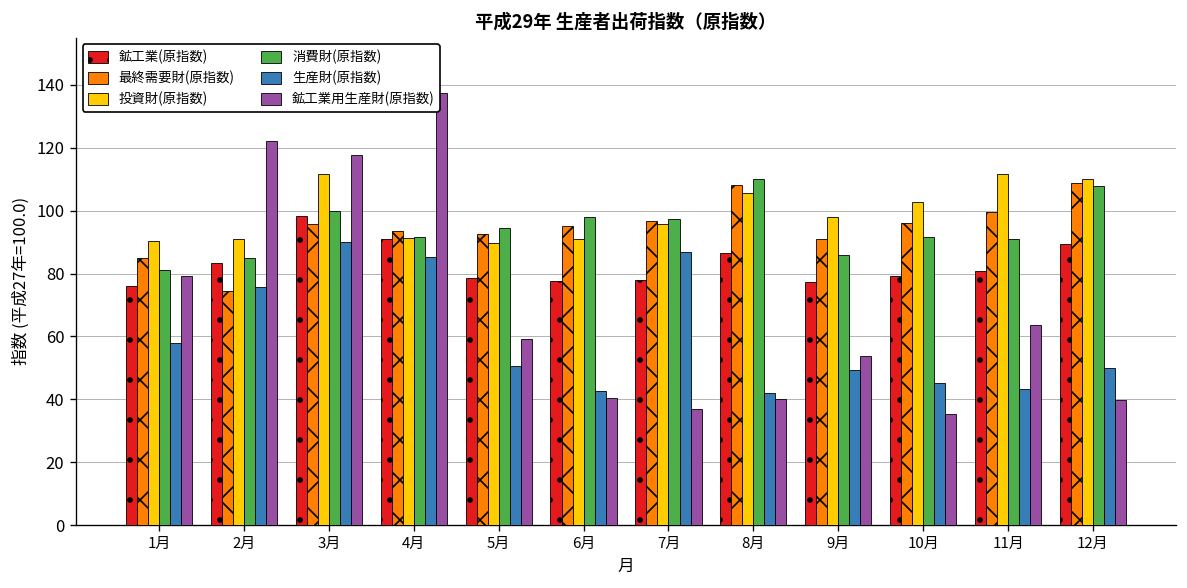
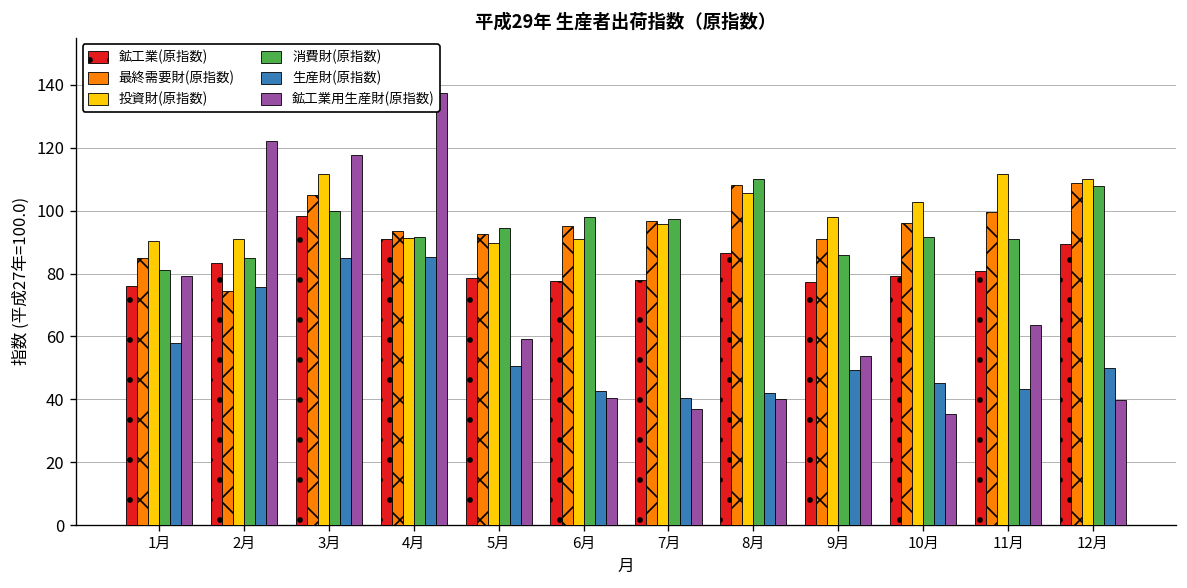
最終需要財(原指数), 3月: 96 -> 105
生産財(原指数), 3月: 90 -> 85
生産財(原指数), 7月: 87 -> 40
